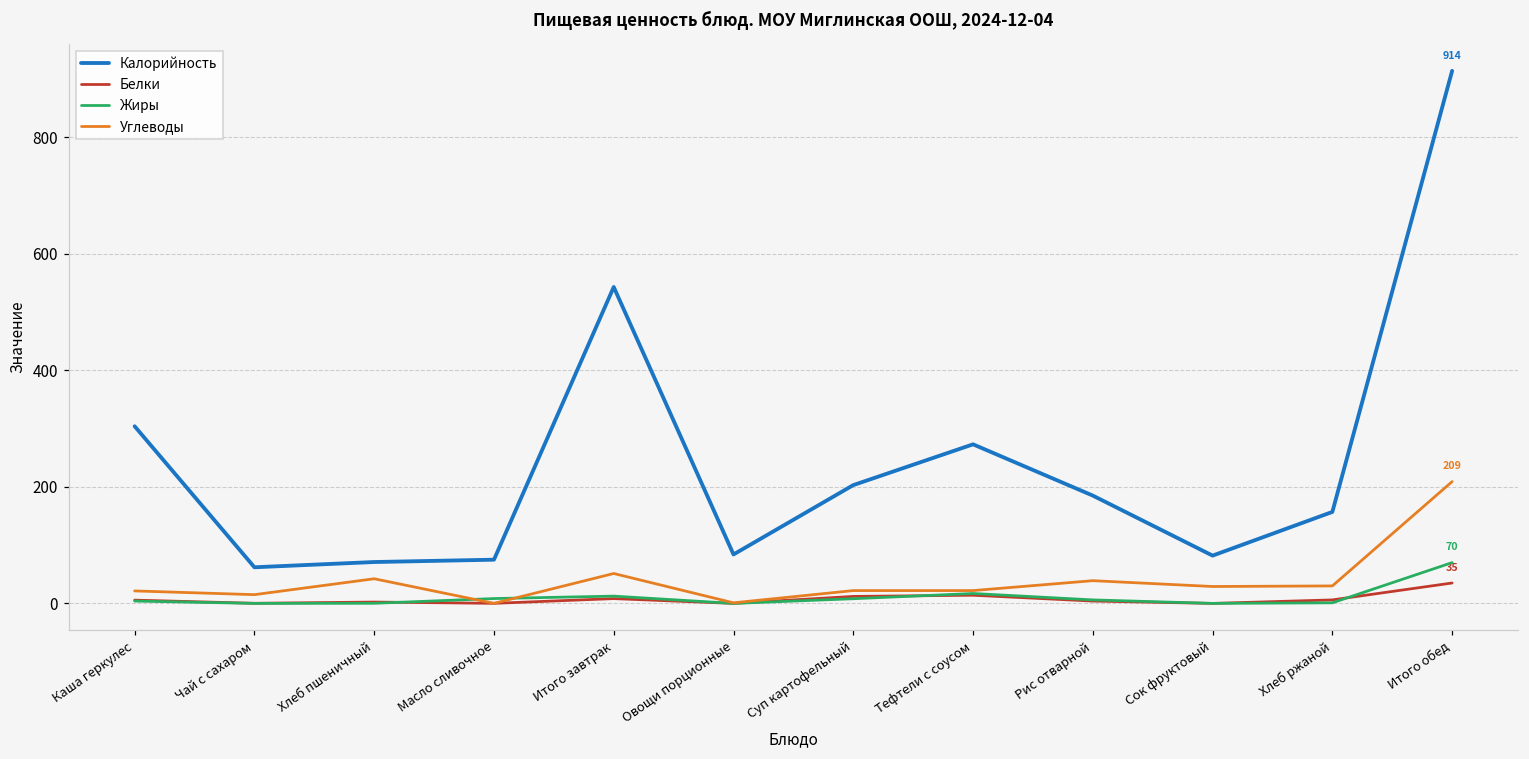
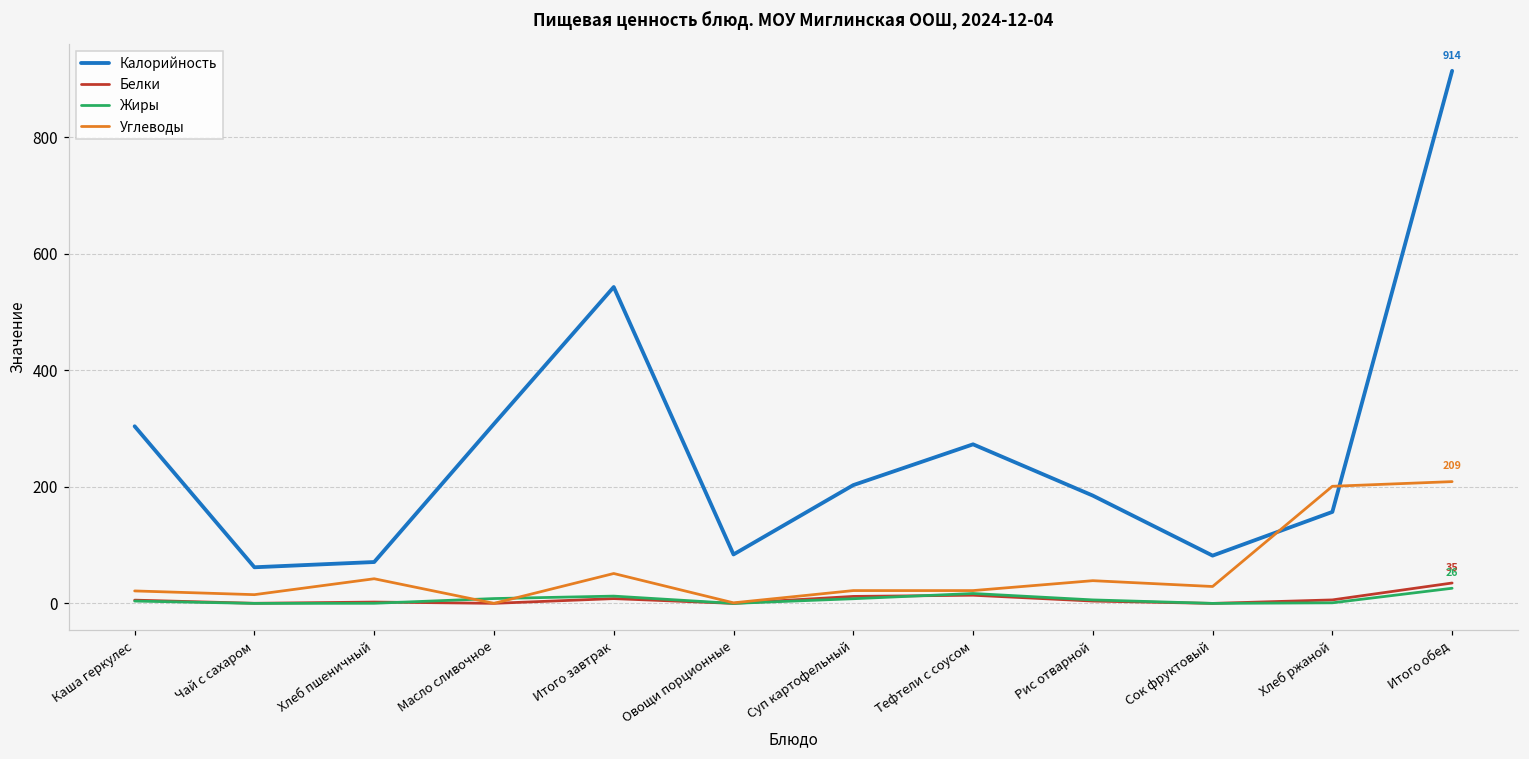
Калорийность, Масло сливочное: 80 -> 310
Углеводы, Хлеб ржаной: 30 -> 200
Жиры, Итого обед: 70 -> 26
